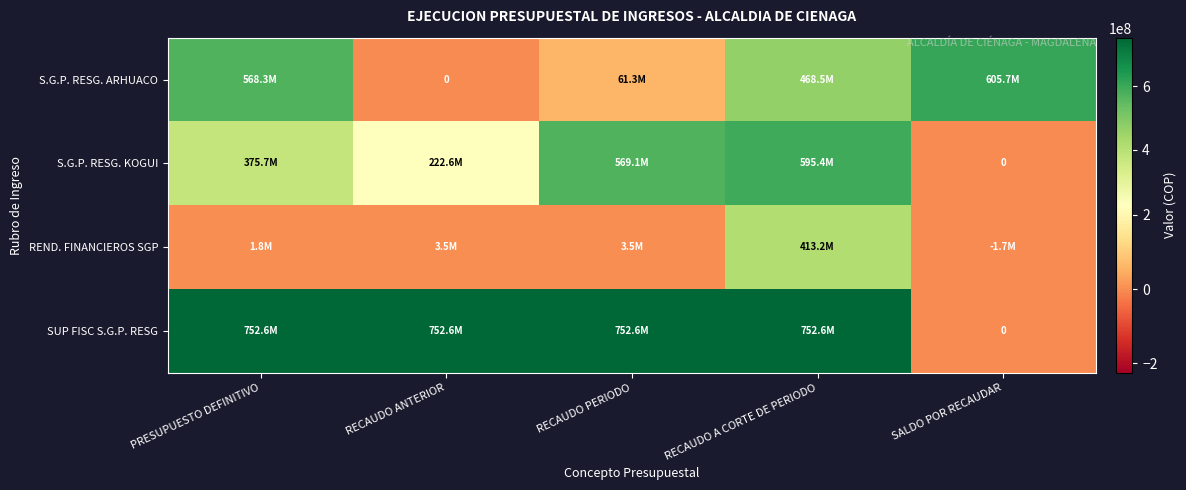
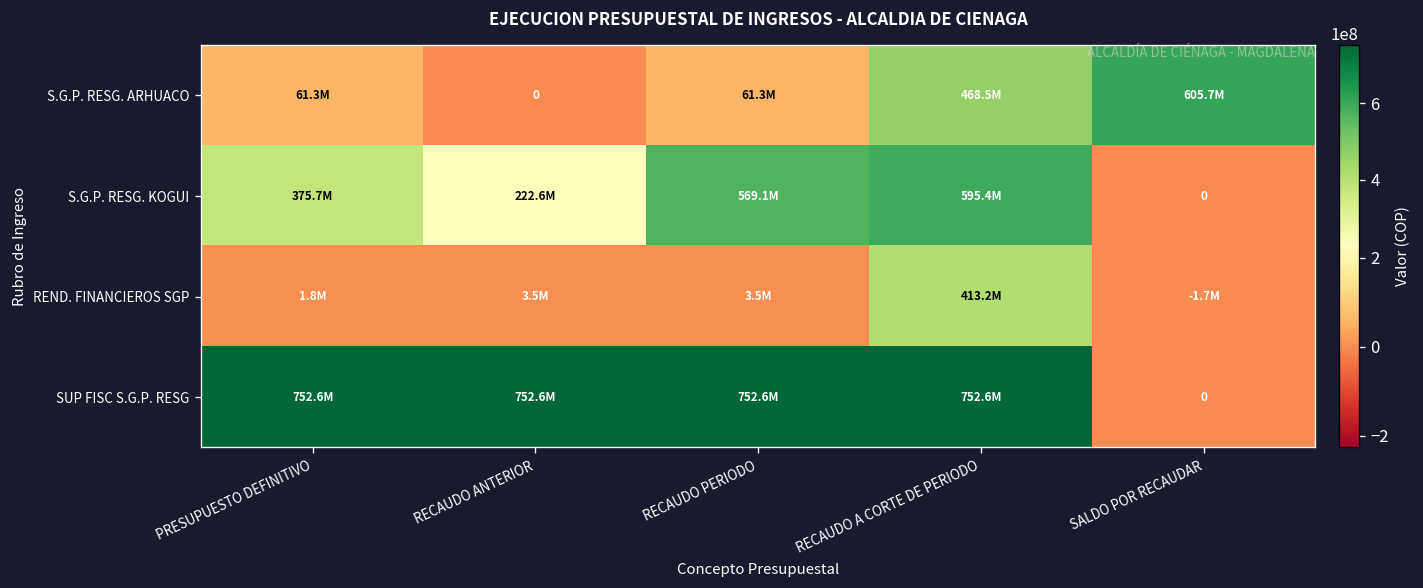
S.G.P. RESG. ARHUACO, PRESUPUESTO DEFINITIVO: 568.3M -> 61.3M
